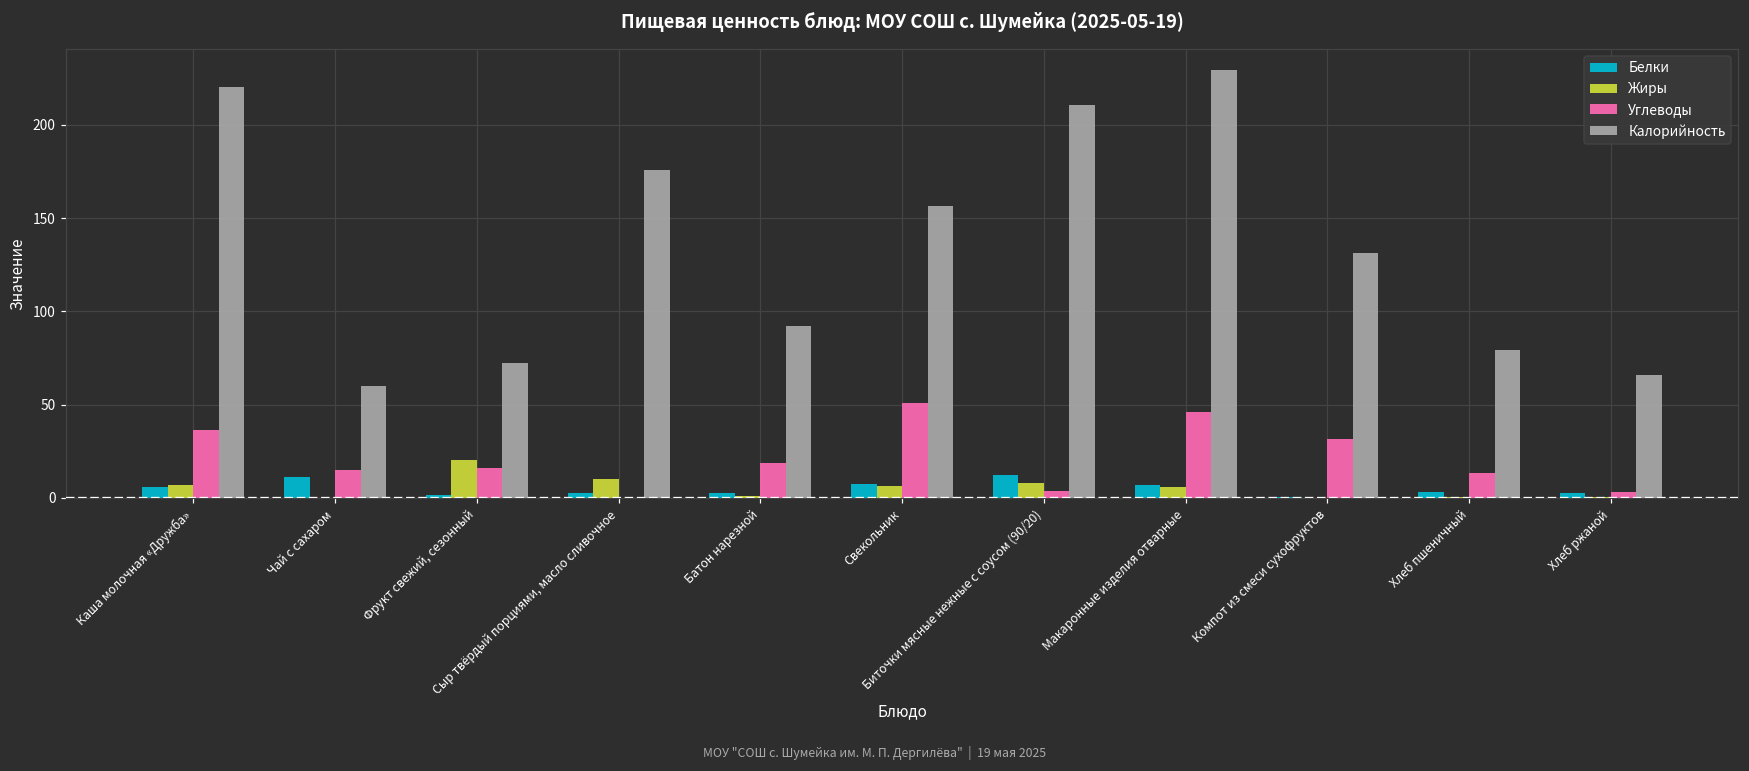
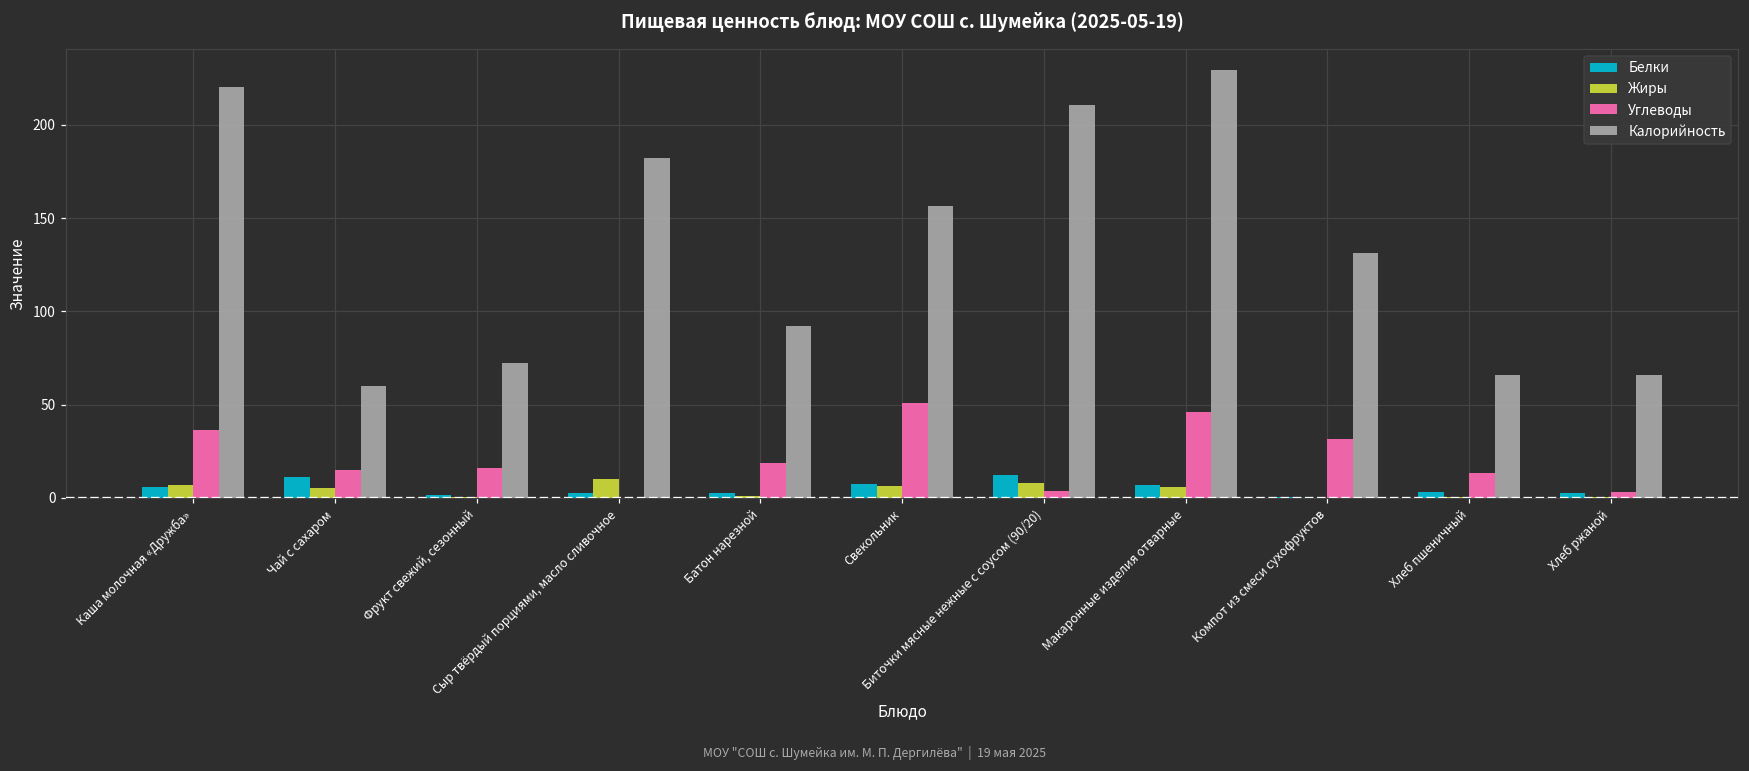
Жиры, Чай с сахаром: 0 -> 5
Жиры, Фрукт свежий, сезонный: 20 -> 0
Калорийность, Сыр твёрдый порциями, масло сливочное: 176 -> 182
Калорийность, Хлеб пшеничный: 79 -> 66
